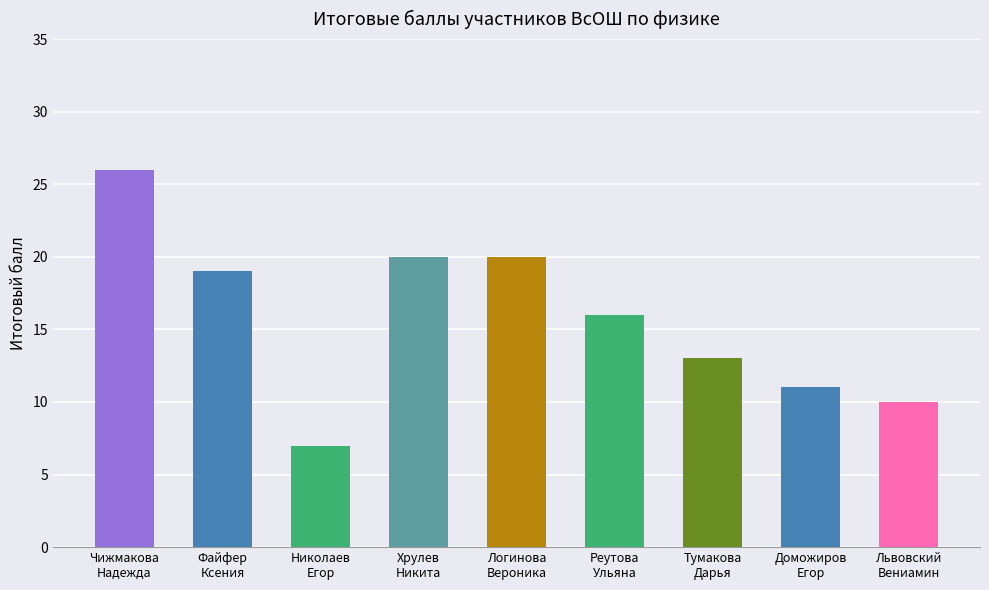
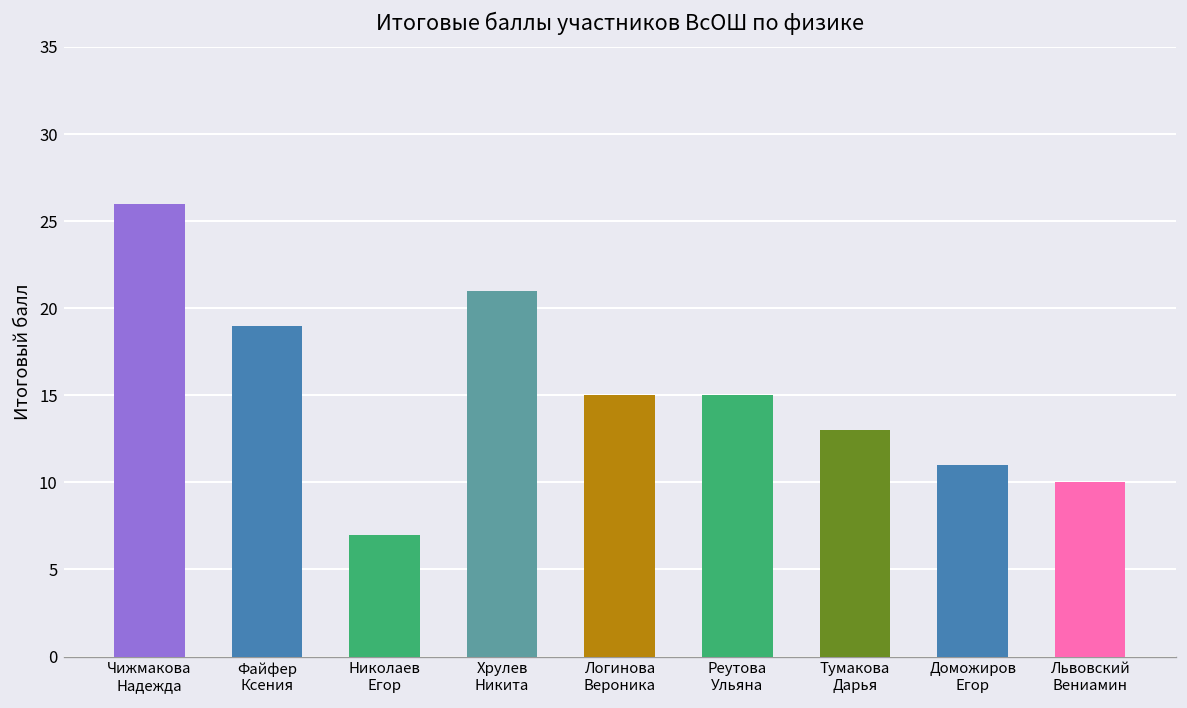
Хрулев Никита: 20 -> 21
Логинова Вероника: 20 -> 15
Реутова Ульяна: 16 -> 15
